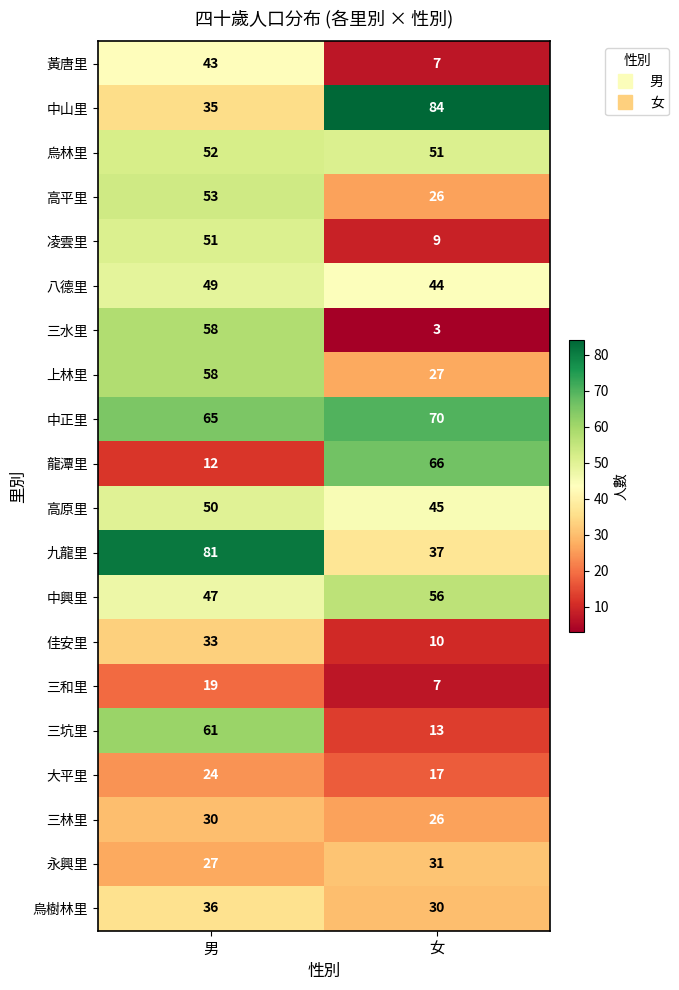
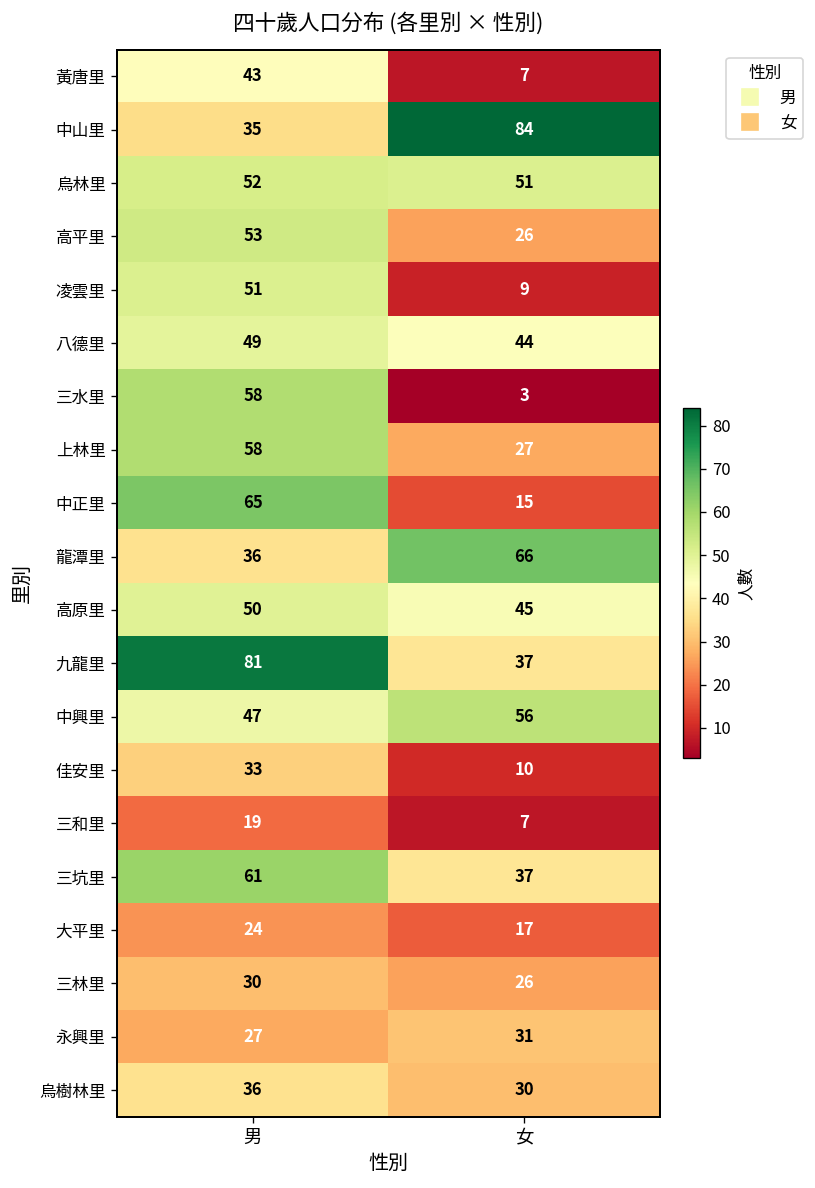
中正里, 女: 70 -> 15
龍潭里, 男: 12 -> 36
三坑里, 女: 13 -> 37
